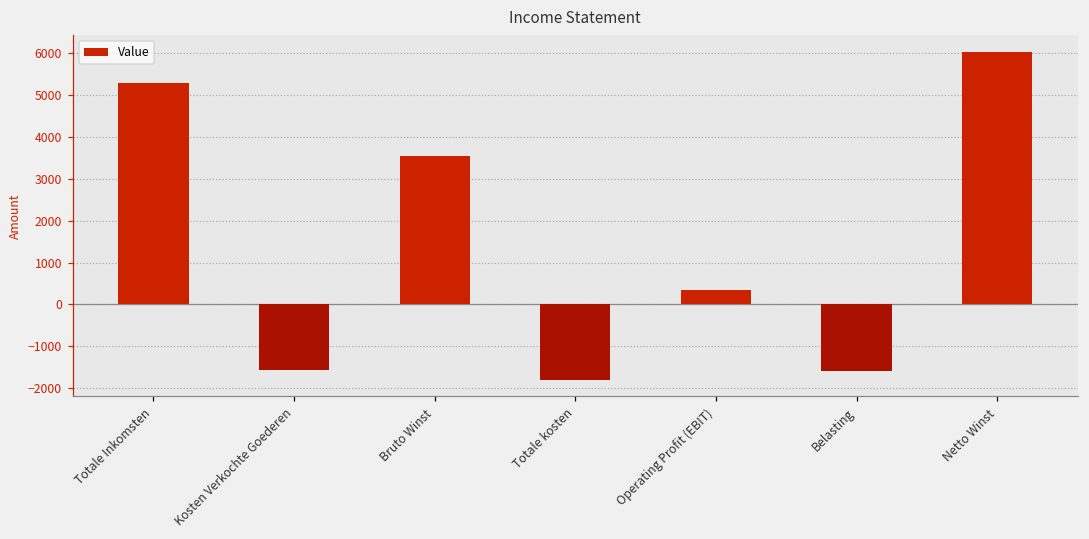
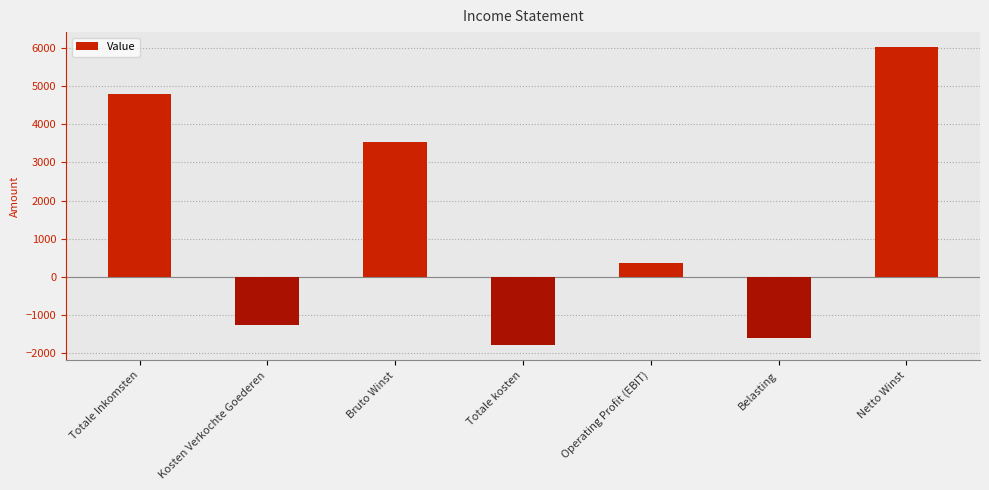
Totale Inkomsten: 5300 -> 4800
Kosten Verkochte Goederen: -1600 -> -1300
